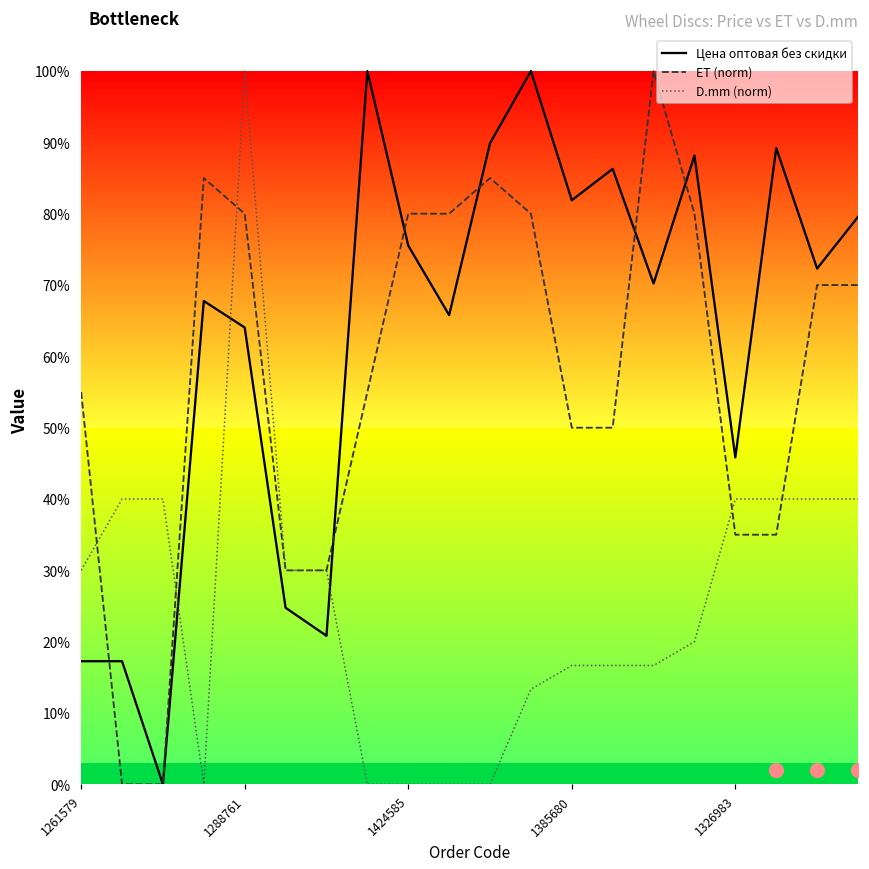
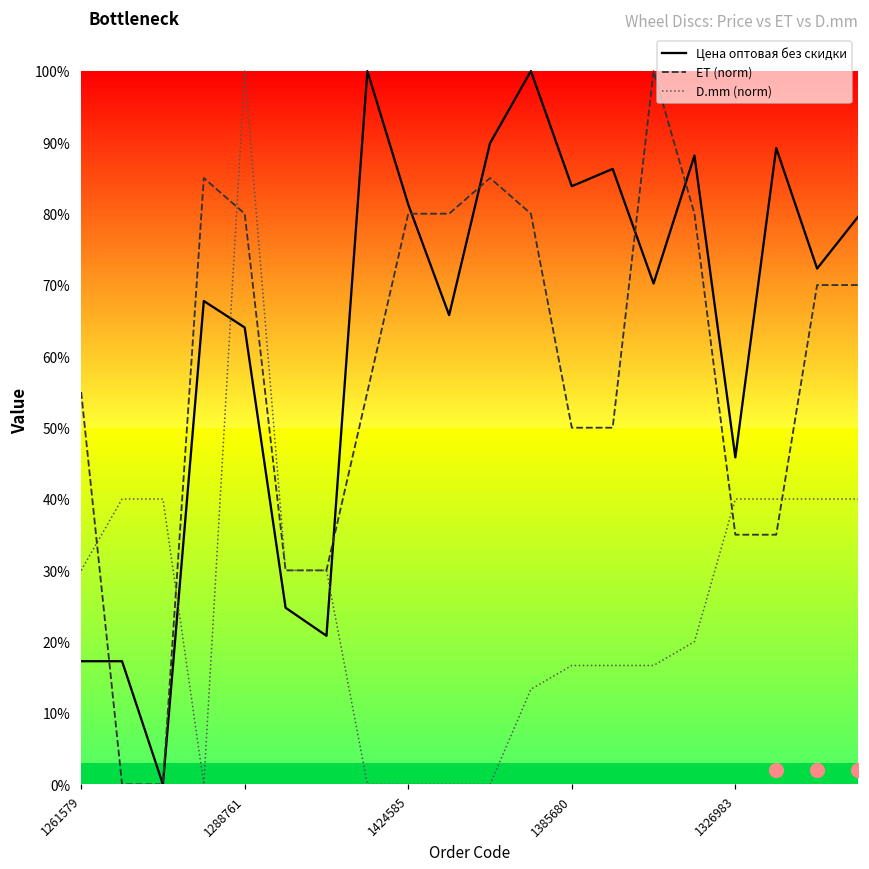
Цена оптовая без скидки, 1424585: 76% -> 81%
Цена оптовая без скидки, 1385680: 82% -> 84%
